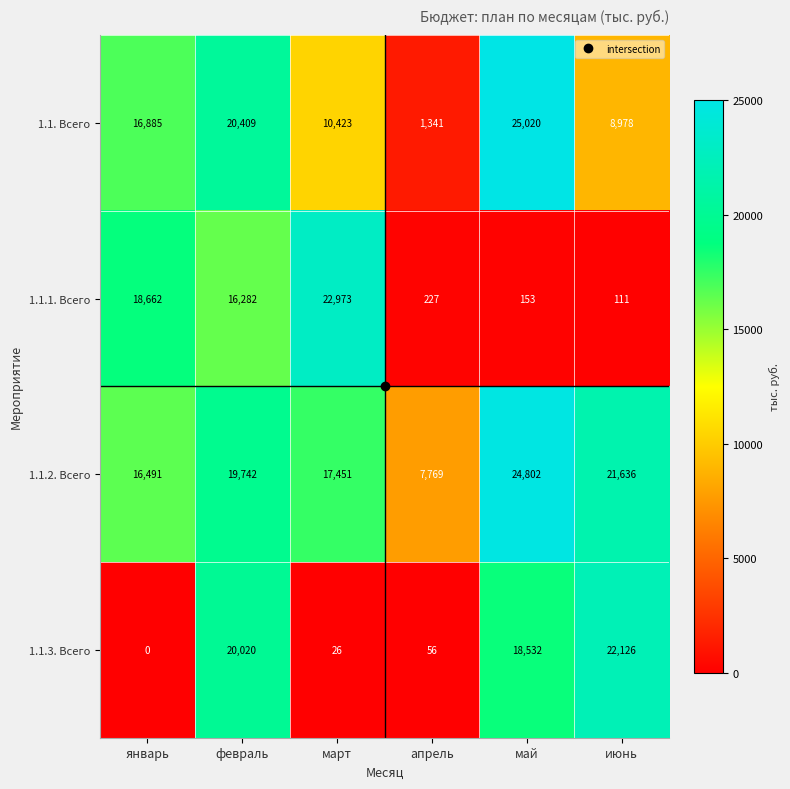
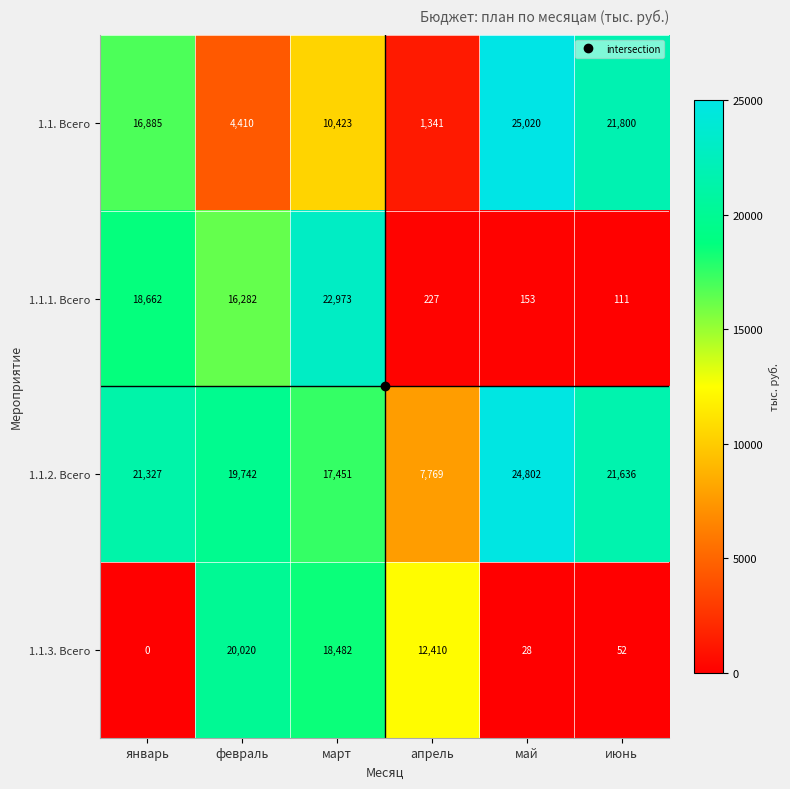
1.1. Всего, февраль: 20,409 -> 4,410
1.1. Всего, июнь: 8,978 -> 21,800
1.1.2. Всего, январь: 16,491 -> 21,327
1.1.3. Всего, март: 26 -> 18,482
1.1.3. Всего, апрель: 56 -> 12,410
1.1.3. Всего, май: 18,532 -> 28
1.1.3. Всего, июнь: 22,126 -> 52
